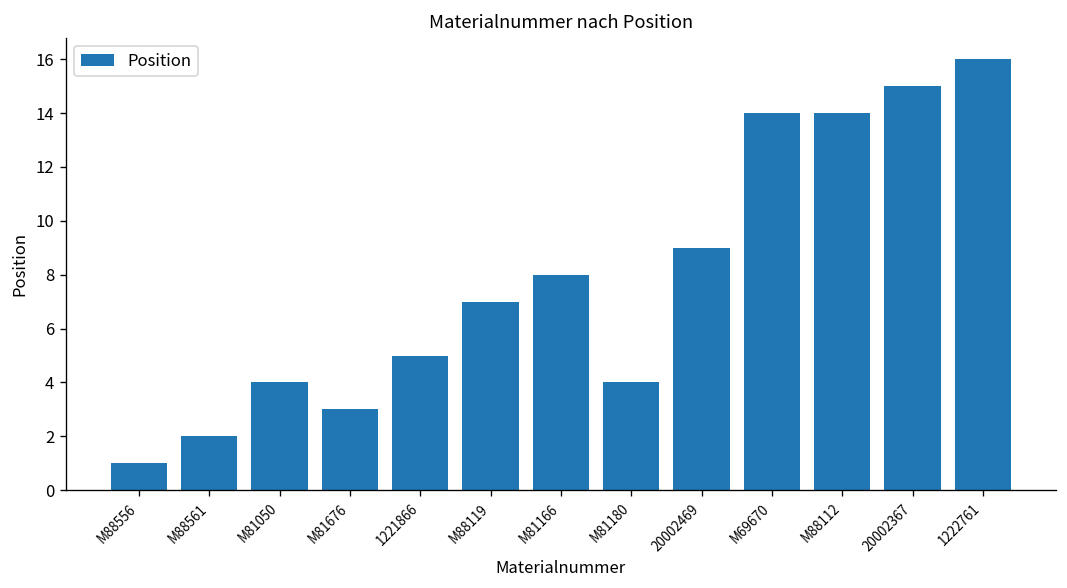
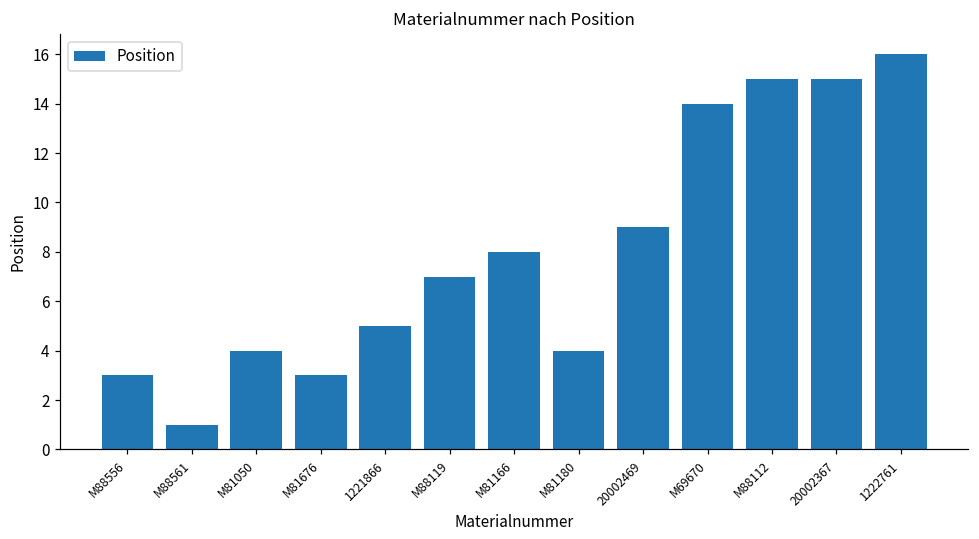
M88556: 1 -> 3
M88561: 2 -> 1
M88112: 14 -> 15
